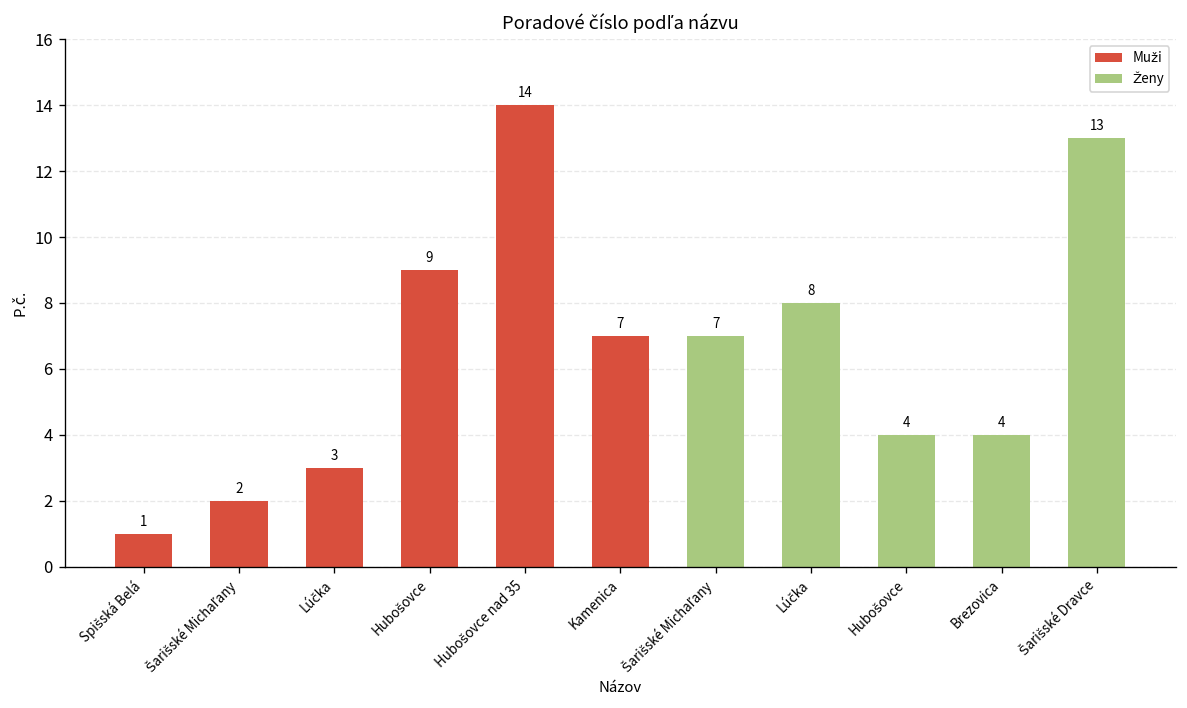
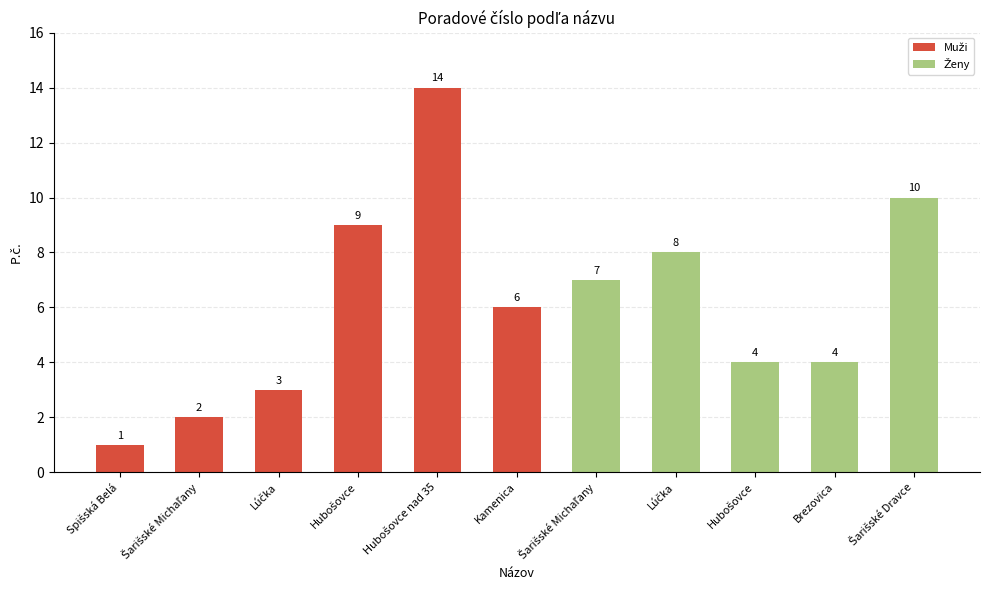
Kamenica: 7 -> 6
Šarišské Dravce: 13 -> 10
